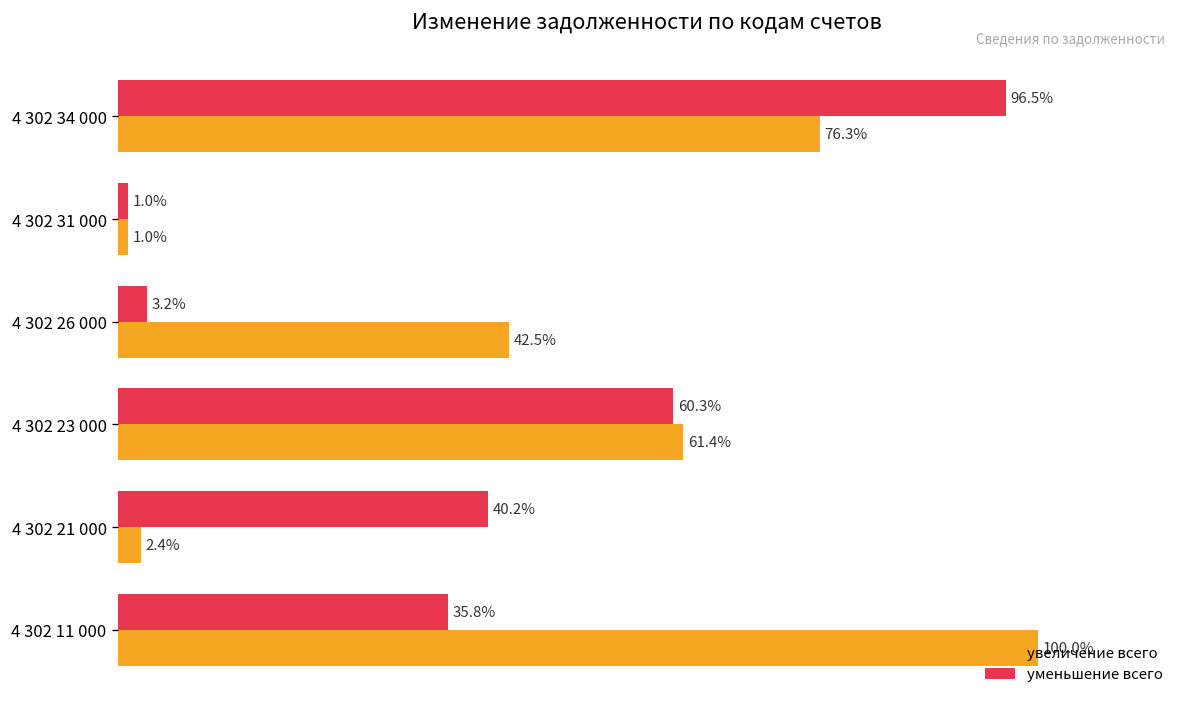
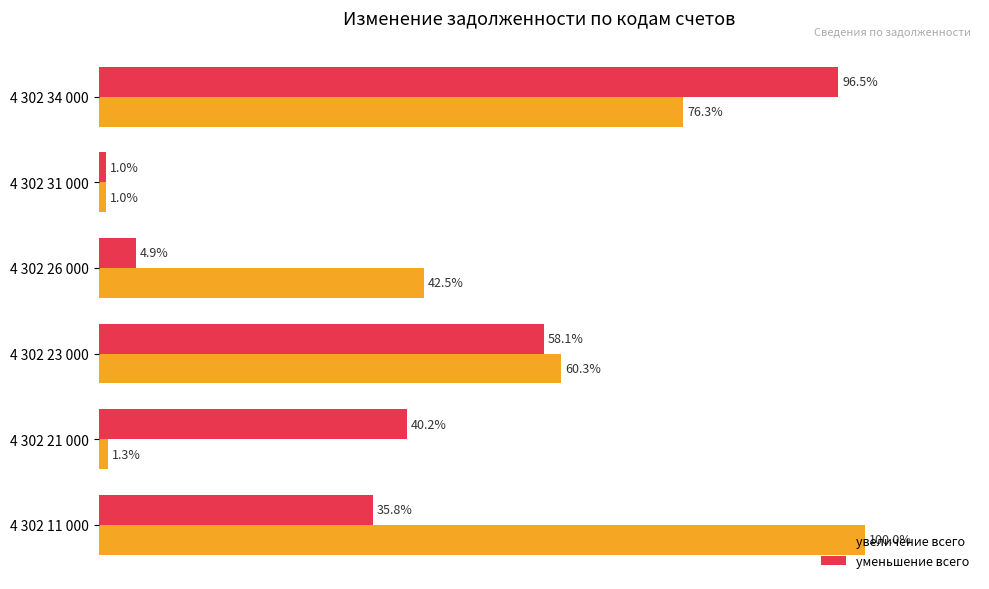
уменьшение всего, 4 302 26 000: 3.2% -> 4.9%
уменьшение всего, 4 302 23 000: 60.3% -> 58.1%
увеличение всего, 4 302 23 000: 61.4% -> 60.3%
увеличение всего, 4 302 21 000: 2.4% -> 1.3%
